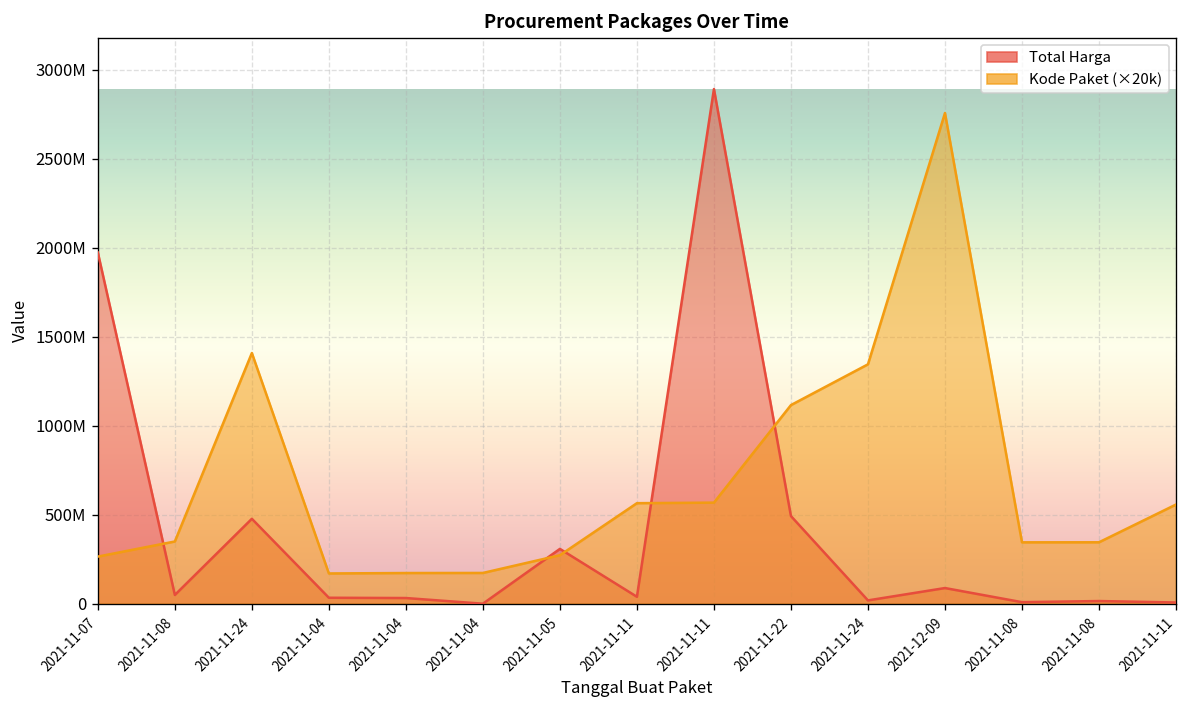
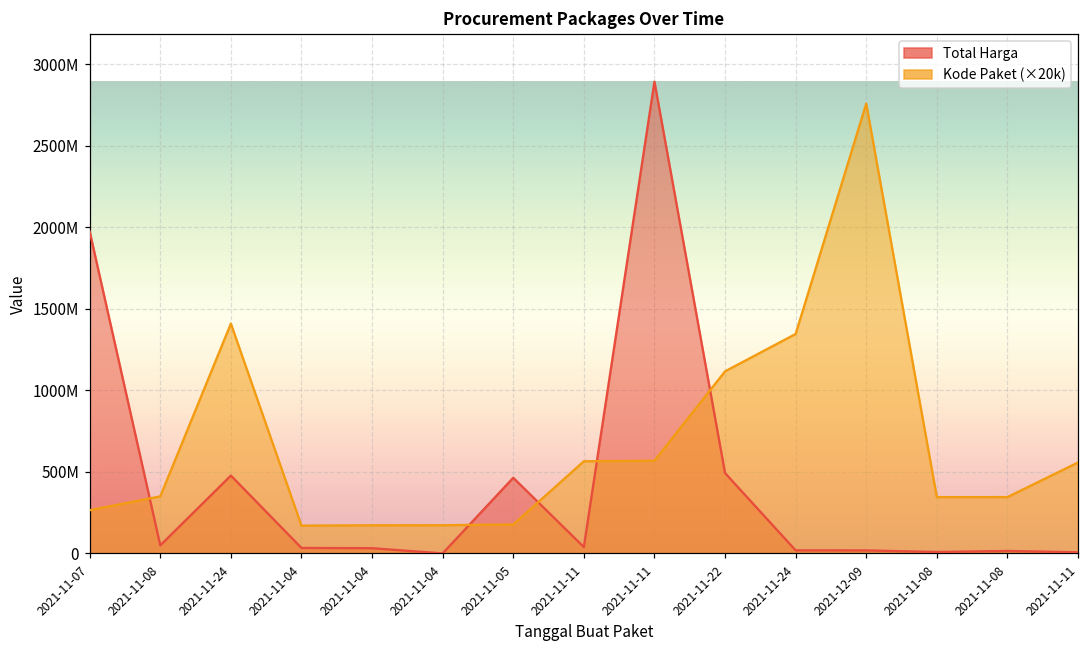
Total Harga, 2021-11-05: 310000000 -> 460000000
Kode Paket (×20k), 2021-11-05: 270000000 -> 180000000
Total Harga, 2021-12-09: 90000000 -> 20000000
